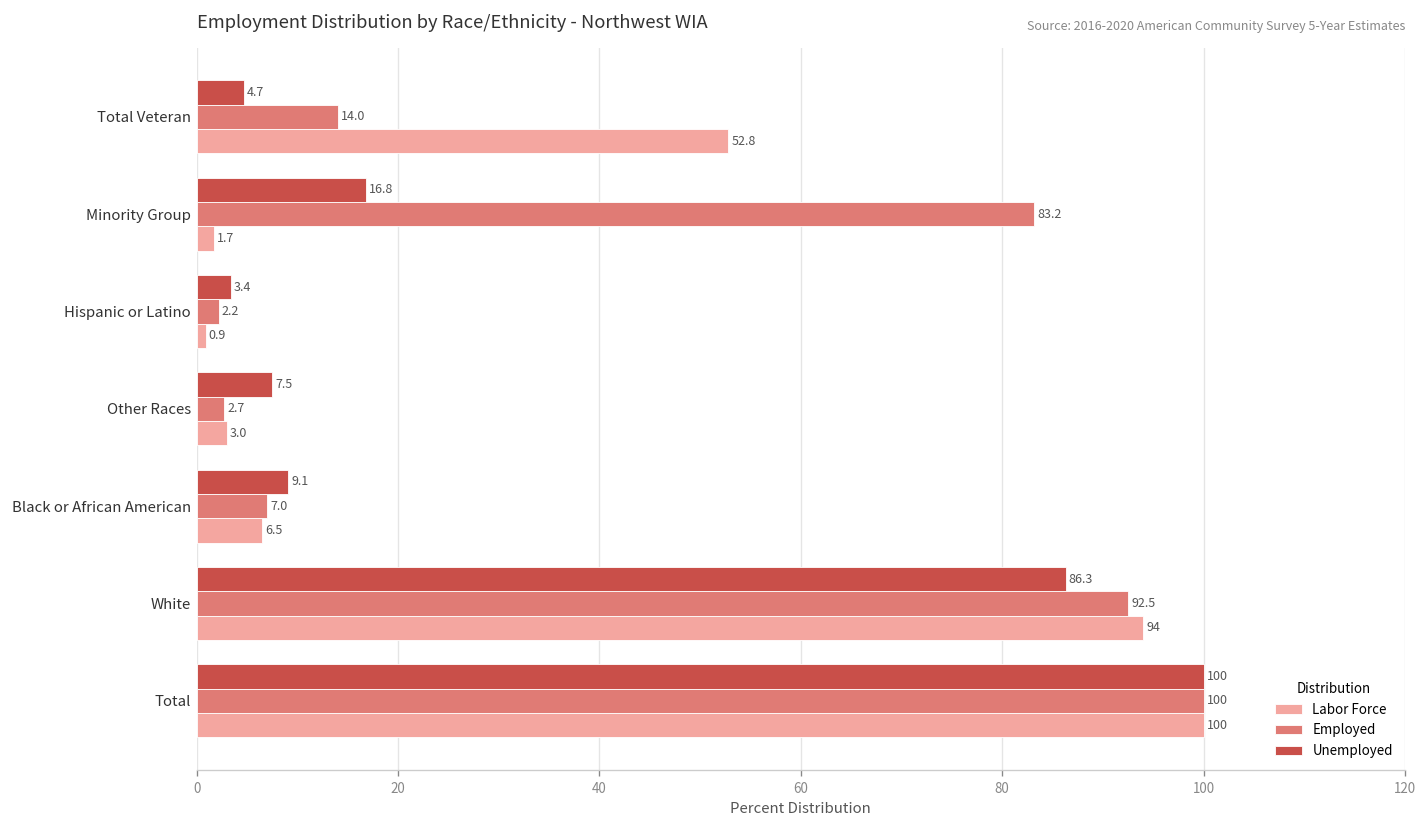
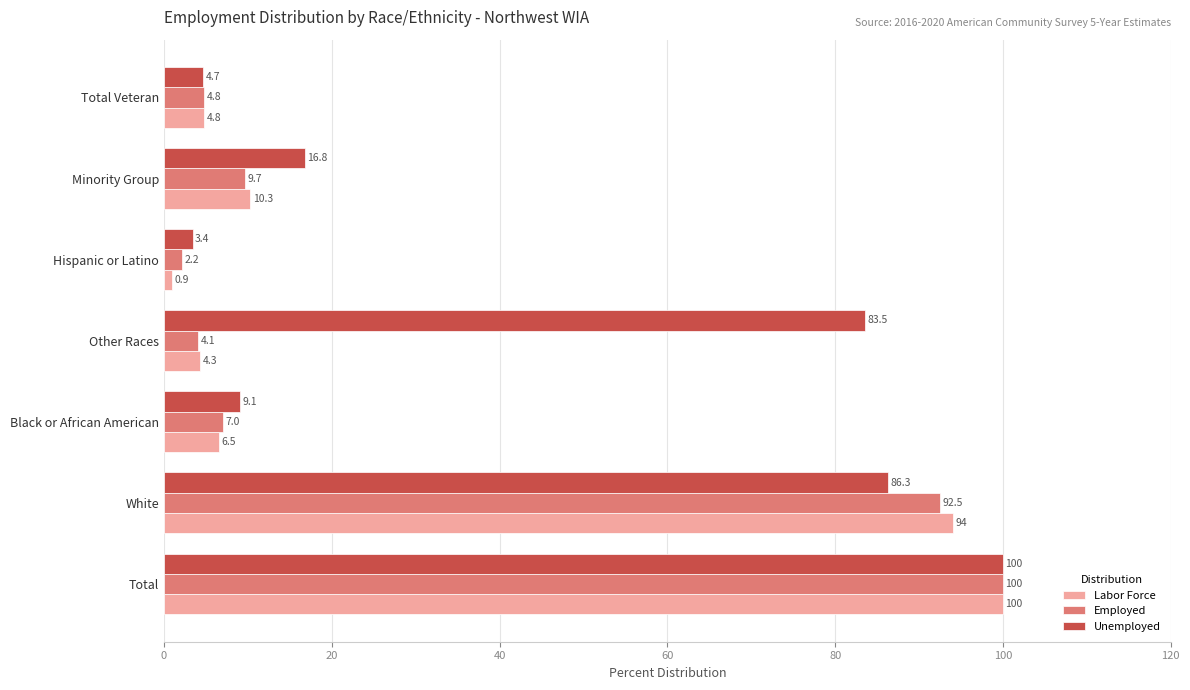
Employed, Total Veteran: 14.0 -> 4.8
Labor Force, Total Veteran: 52.8 -> 4.8
Employed, Minority Group: 83.2 -> 9.7
Labor Force, Minority Group: 1.7 -> 10.3
Unemployed, Other Races: 7.5 -> 83.5
Employed, Other Races: 2.7 -> 4.1
Labor Force, Other Races: 3.0 -> 4.3
